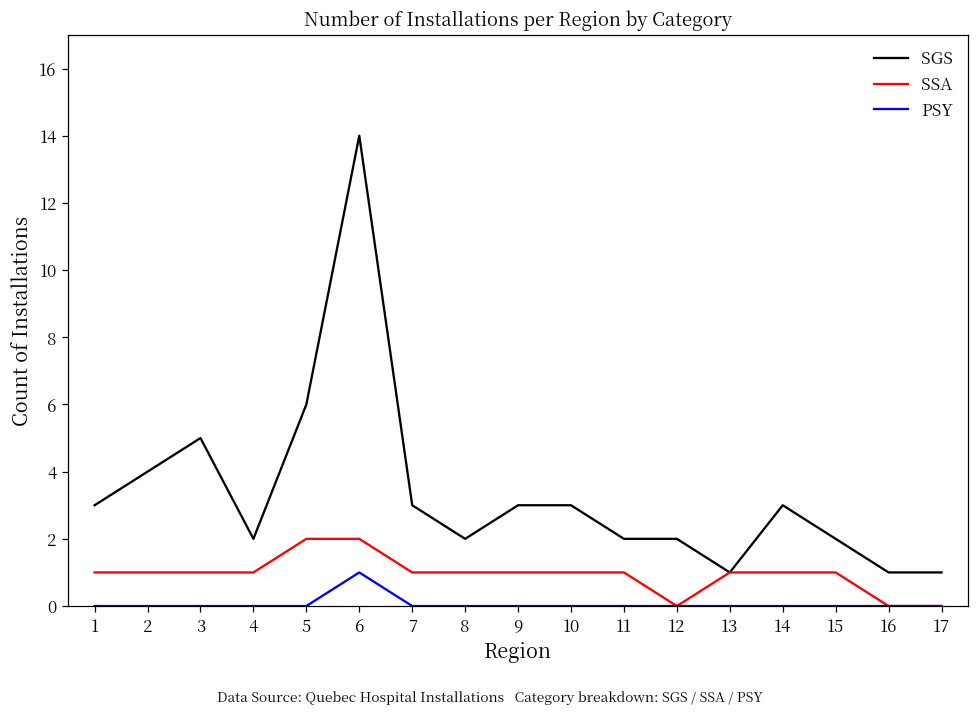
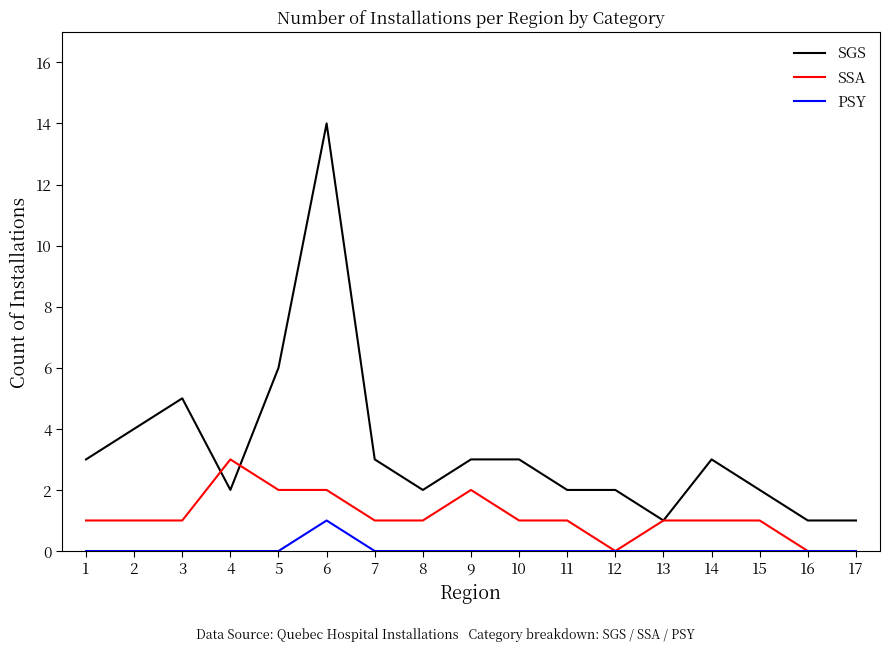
SSA, 4: 1 -> 3
SSA, 9: 1 -> 2
